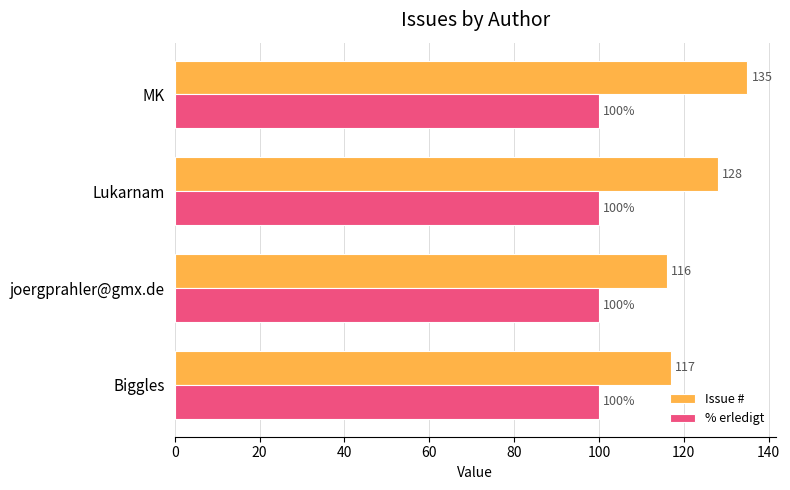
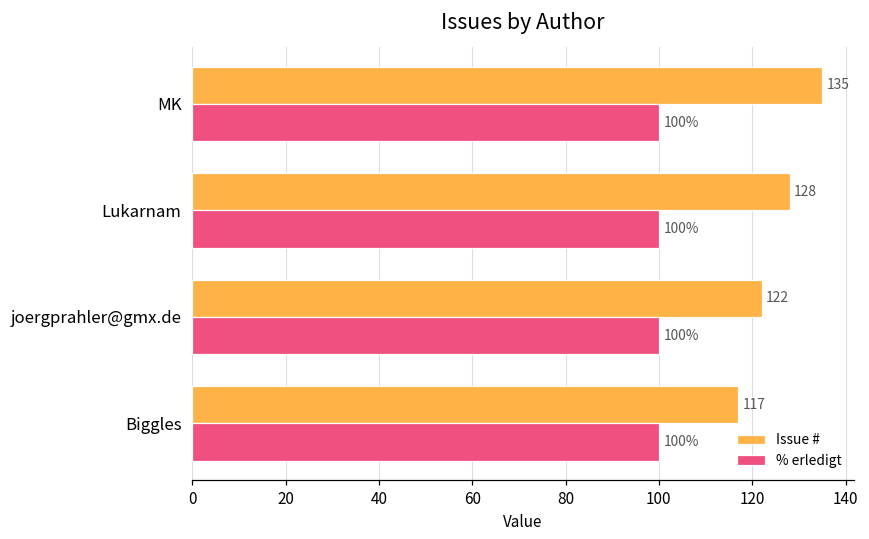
Issue #, joergprahler@gmx.de: 116 -> 122
